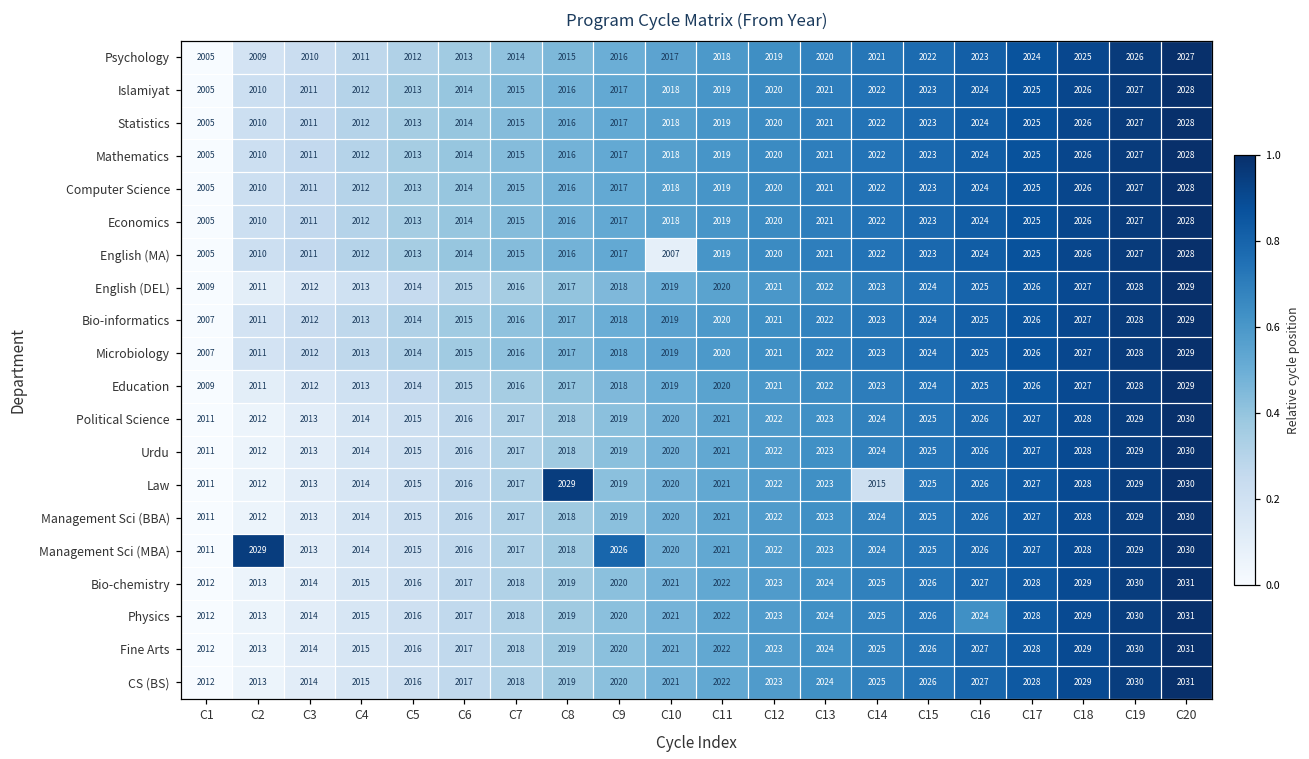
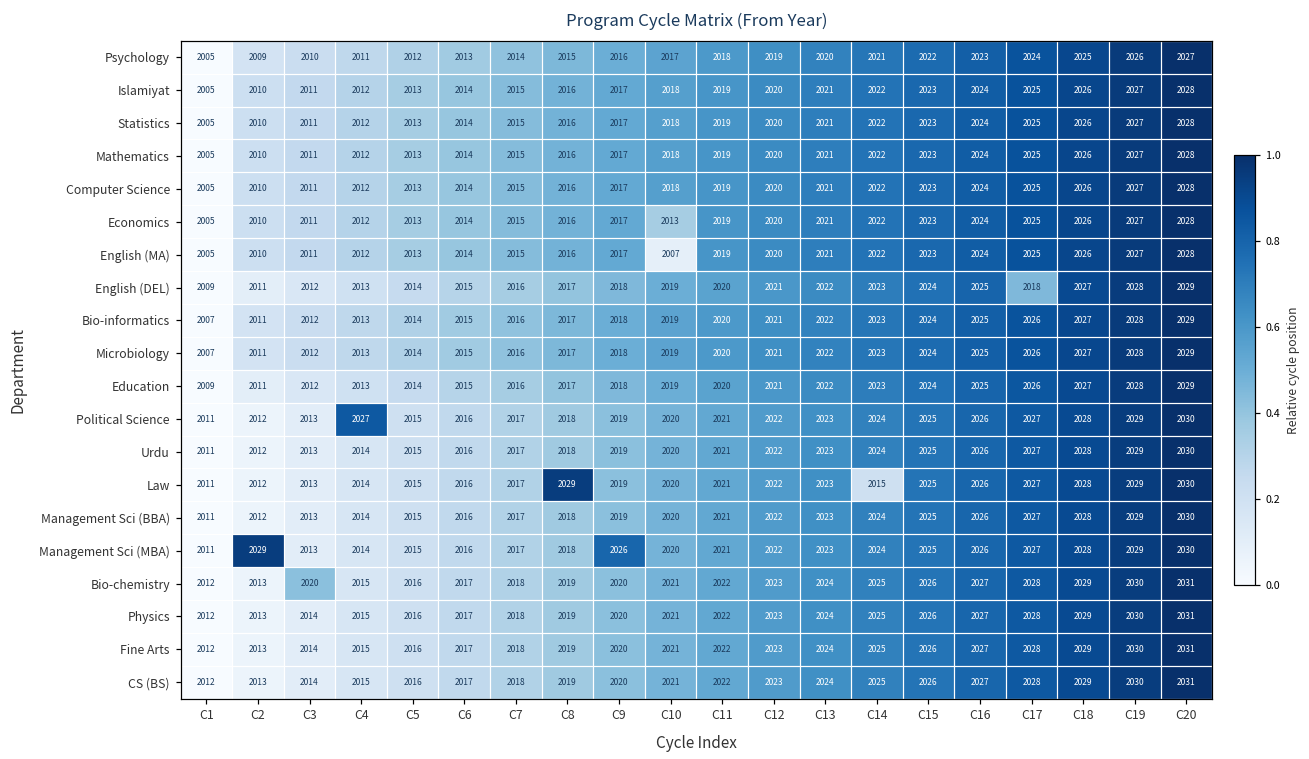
Economics, C10: 2018 -> 2013
English (DEL), C17: 2026 -> 2018
Political Science, C4: 2014 -> 2027
Bio-chemistry, C3: 2014 -> 2020
Physics, C16: 2024 -> 2027
